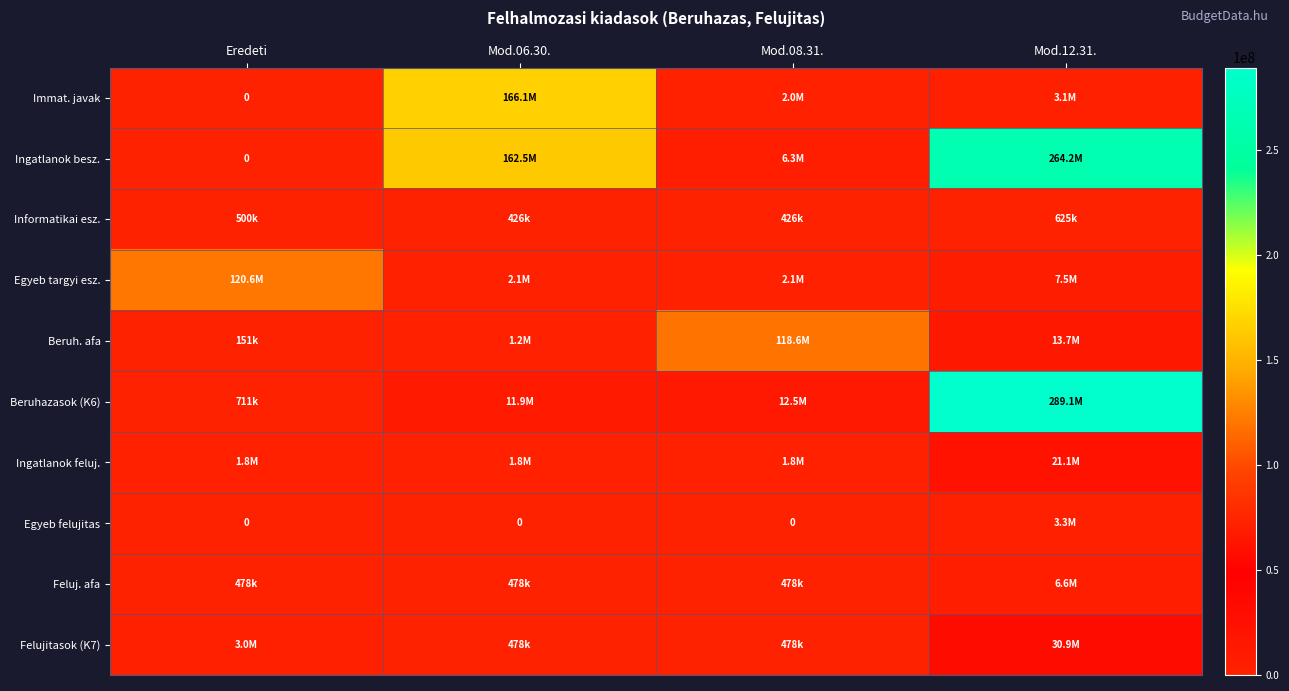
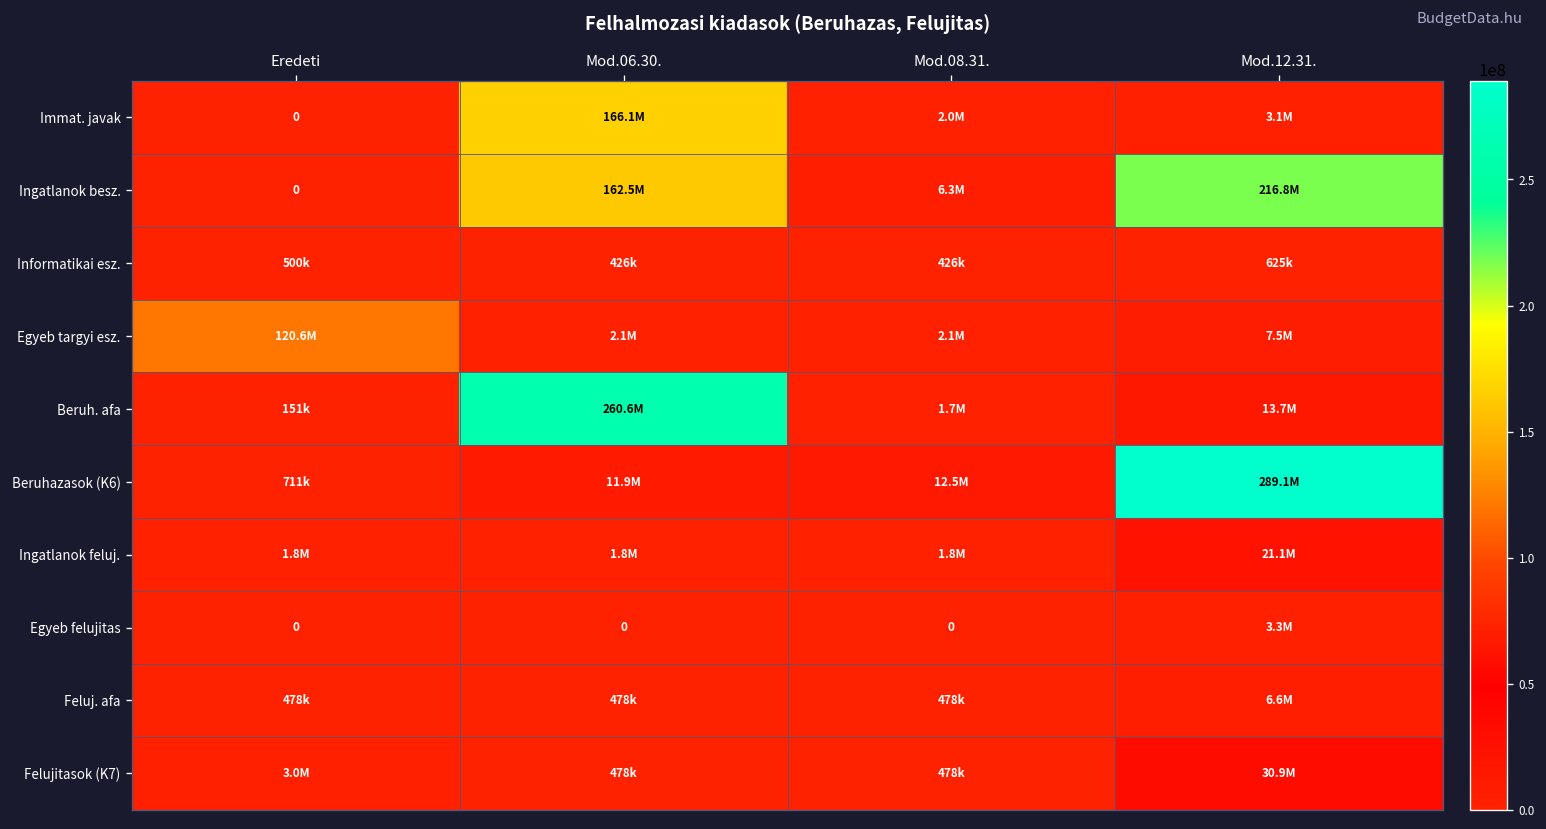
Ingatlanok besz., Mod.12.31.: 264.2M -> 216.8M
Beruh. afa, Mod.06.30.: 1.2M -> 260.6M
Beruh. afa, Mod.08.31.: 118.6M -> 1.7M
